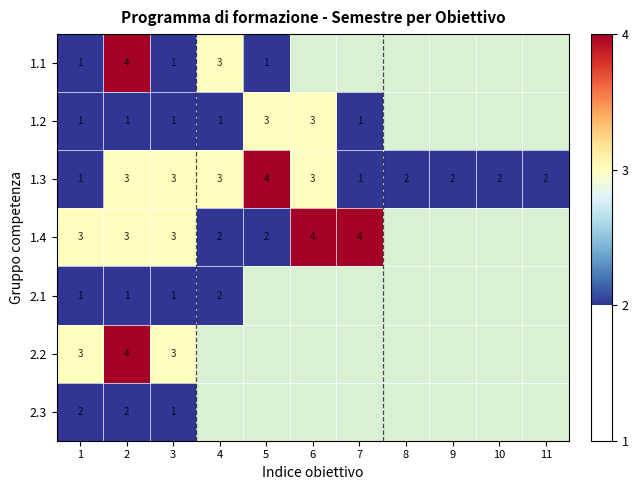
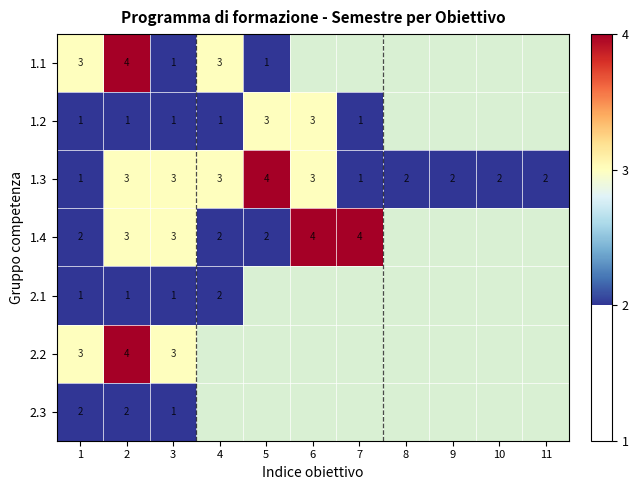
1.1, 1: 1 -> 3
1.4, 1: 3 -> 2
